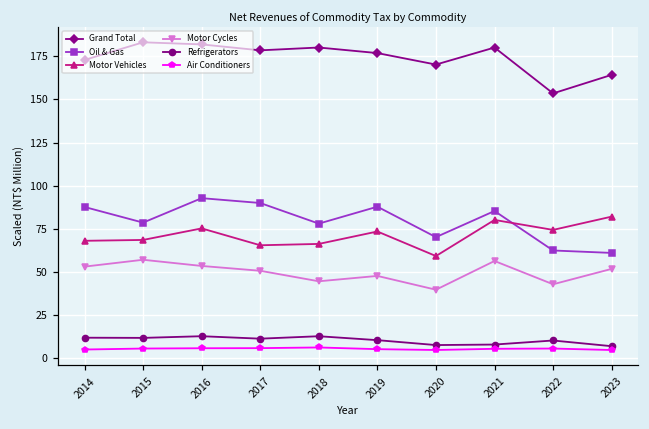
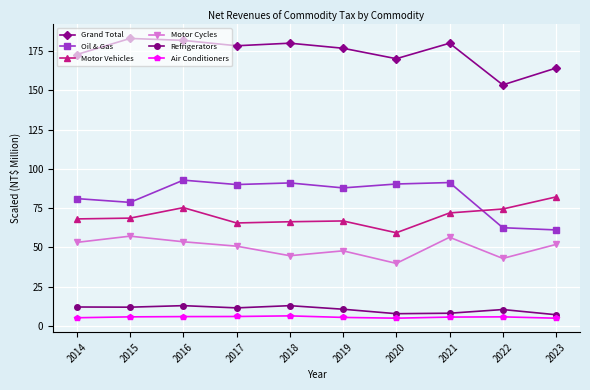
Oil & Gas, 2014: 88 -> 81
Oil & Gas, 2018: 78 -> 91
Motor Vehicles, 2019: 73 -> 67
Oil & Gas, 2020: 70 -> 90
Oil & Gas, 2021: 85 -> 91
Motor Vehicles, 2021: 80 -> 72
